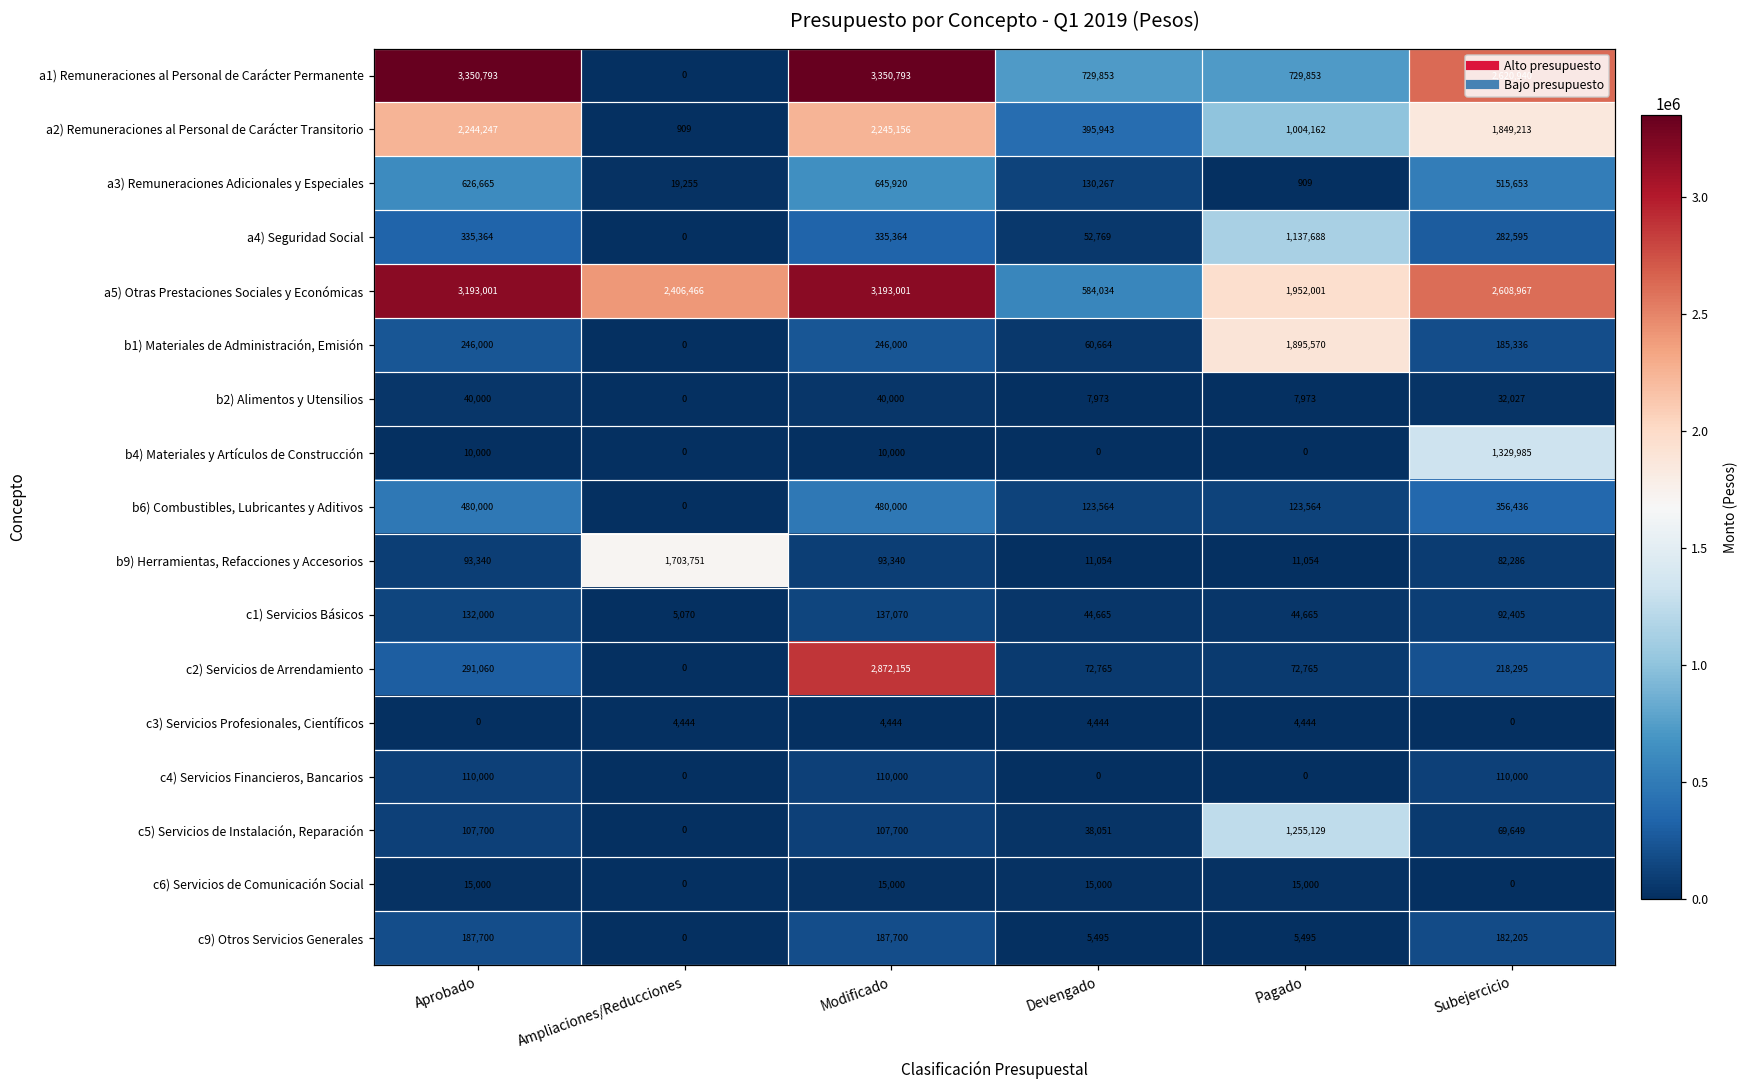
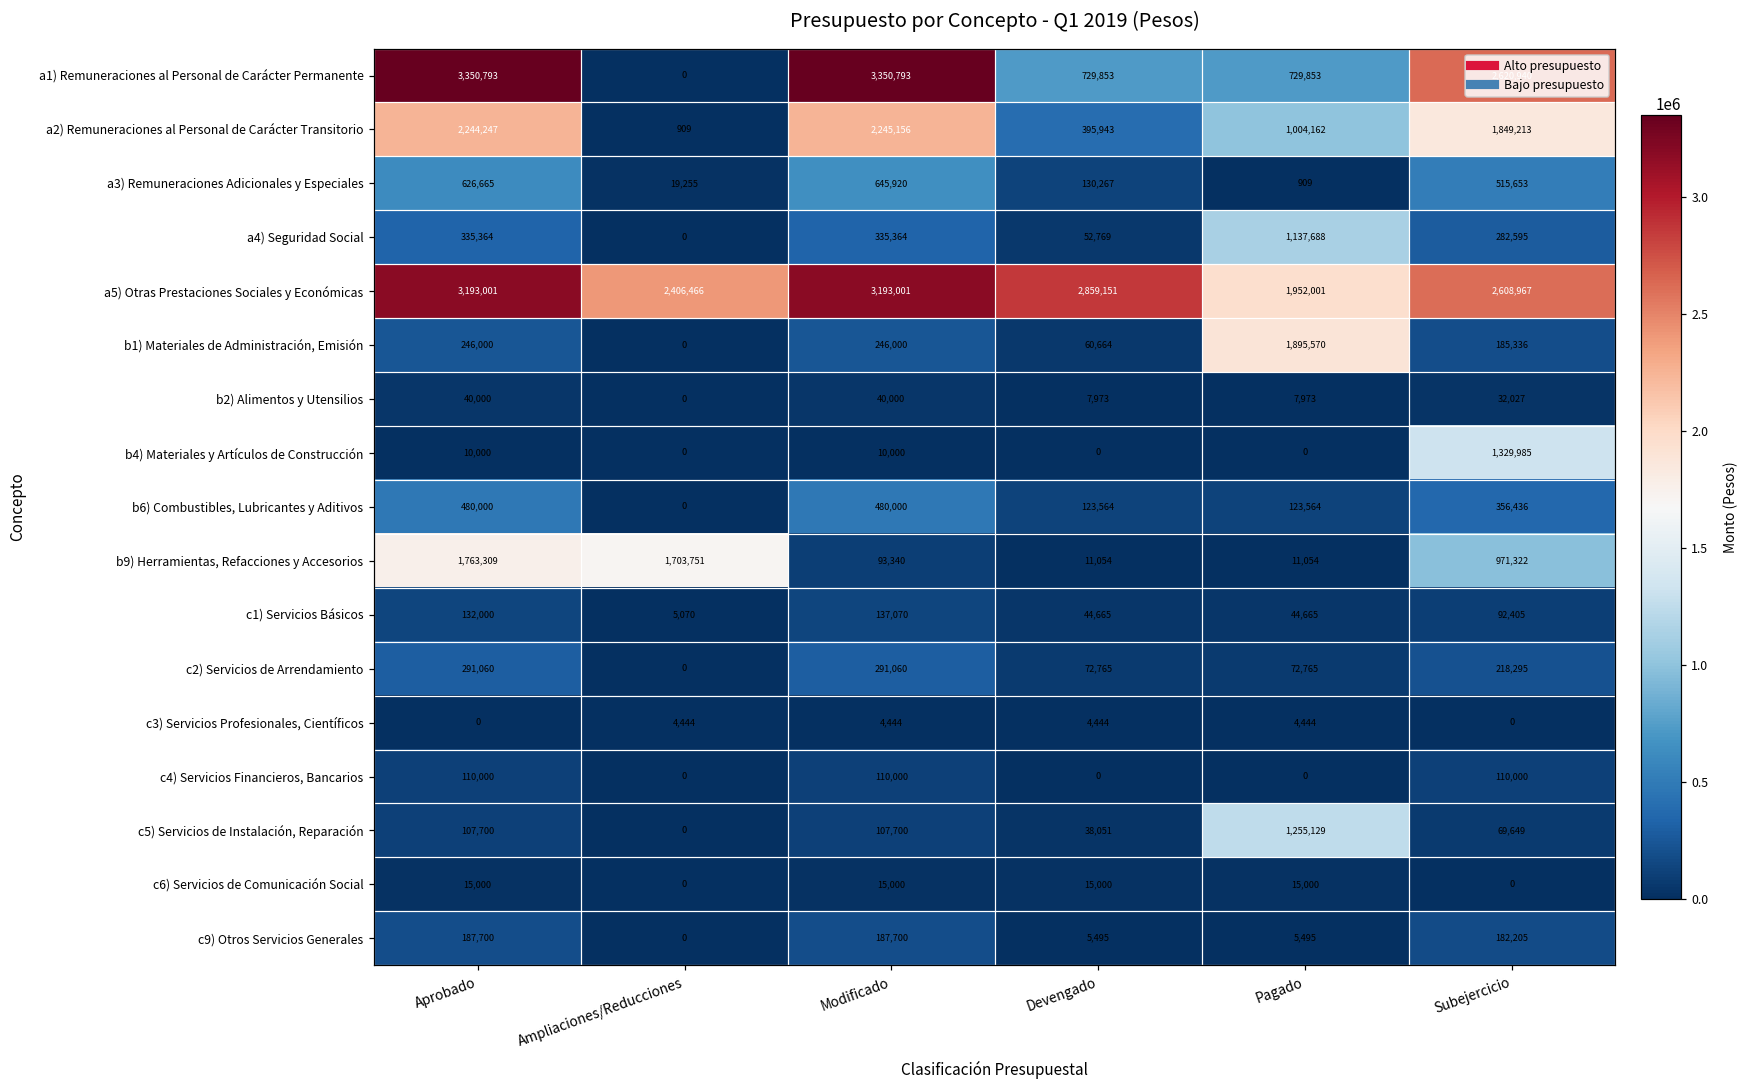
a5) Otras Prestaciones Sociales y Económicas, Devengado: 584,034 -> 2,859,151
b9) Herramientas, Refacciones y Accesorios, Aprobado: 93,340 -> 1,763,309
b9) Herramientas, Refacciones y Accesorios, Subejercicio: 82,286 -> 971,322
c2) Servicios de Arrendamiento, Modificado: 2,872,155 -> 291,060
